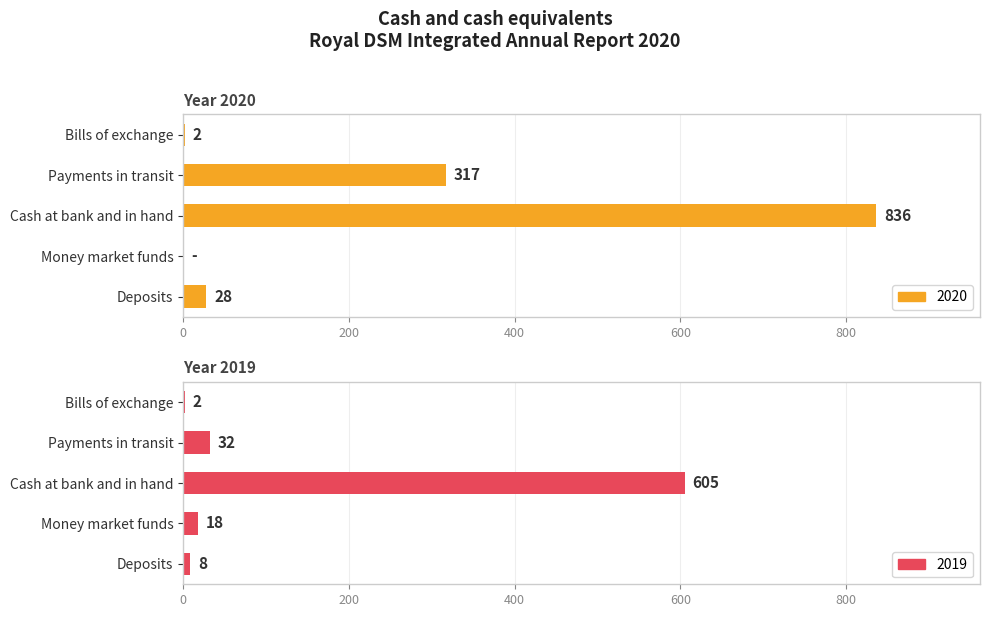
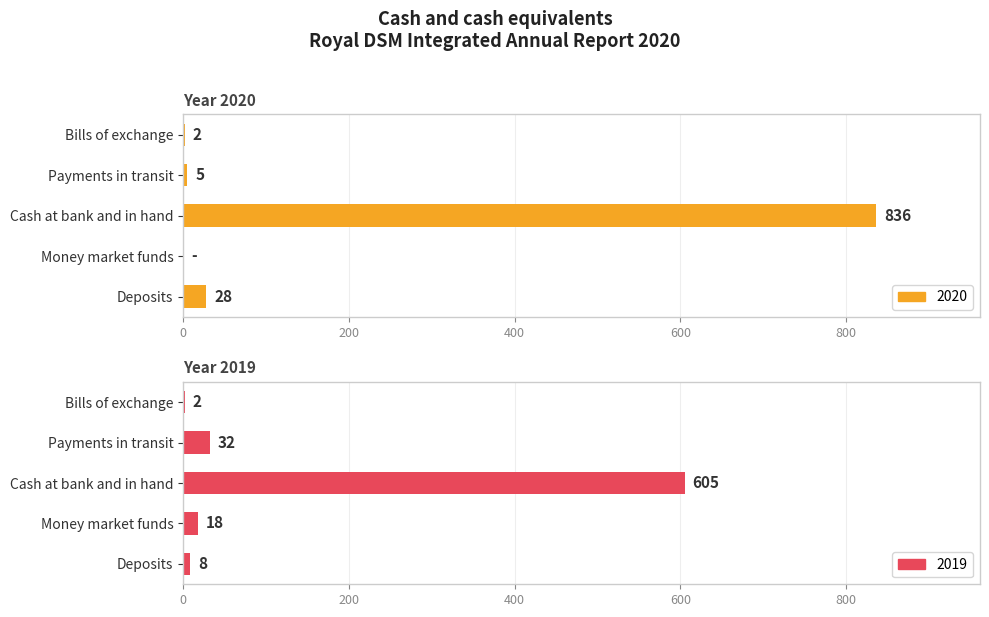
Year 2020, Payments in transit: 317 -> 5
